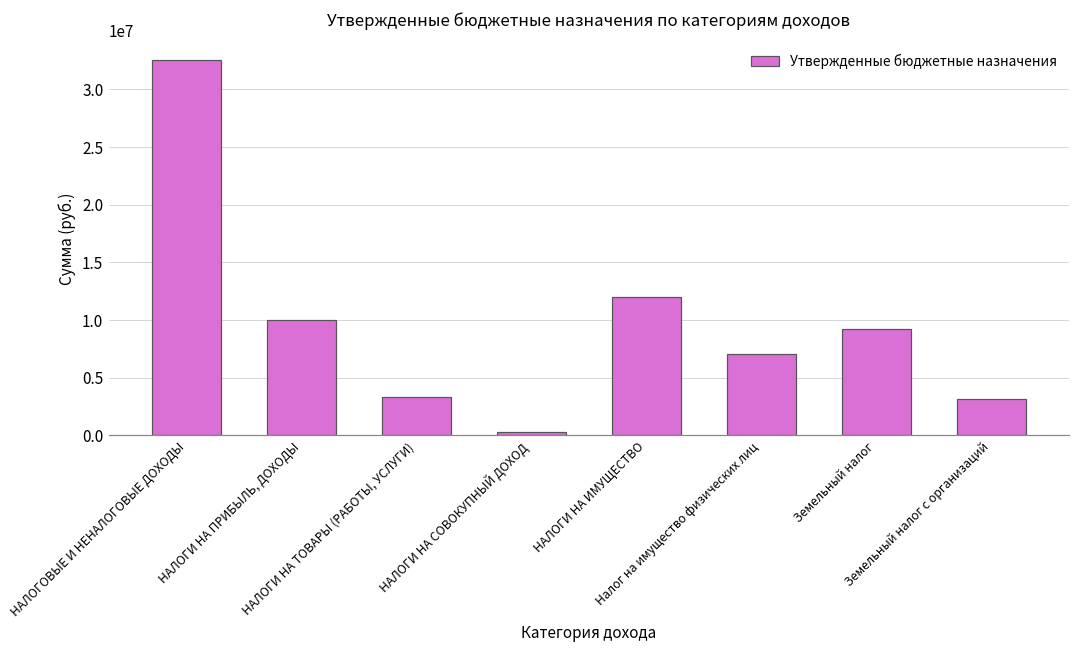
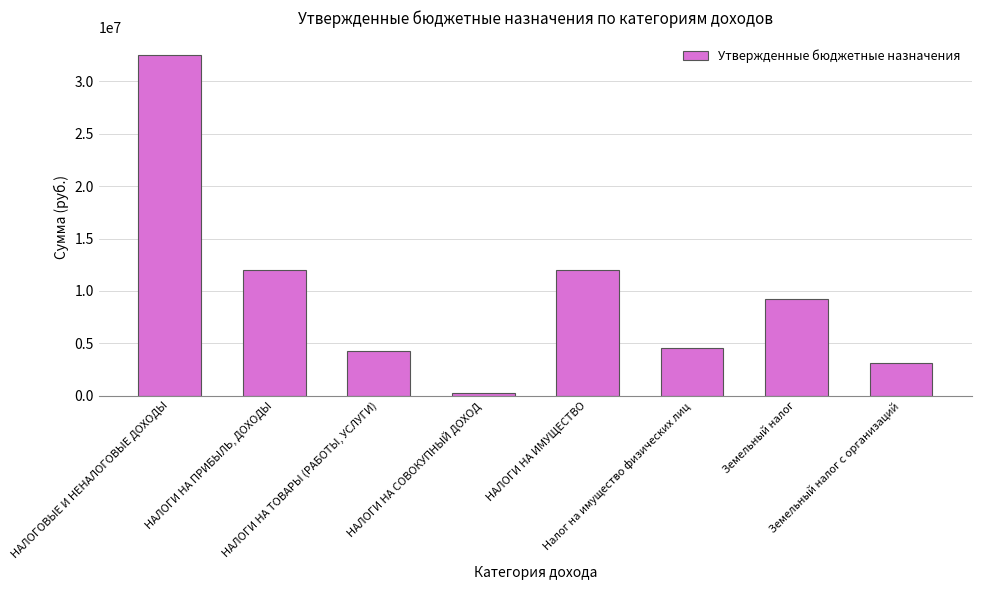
НАЛОГИ НА ПРИБЫЛЬ, ДОХОДЫ: 10000000 -> 12000000
НАЛОГИ НА ТОВАРЫ (РАБОТЫ, УСЛУГИ): 3300000 -> 4300000
Налог на имущество физических лиц: 7000000 -> 4600000
